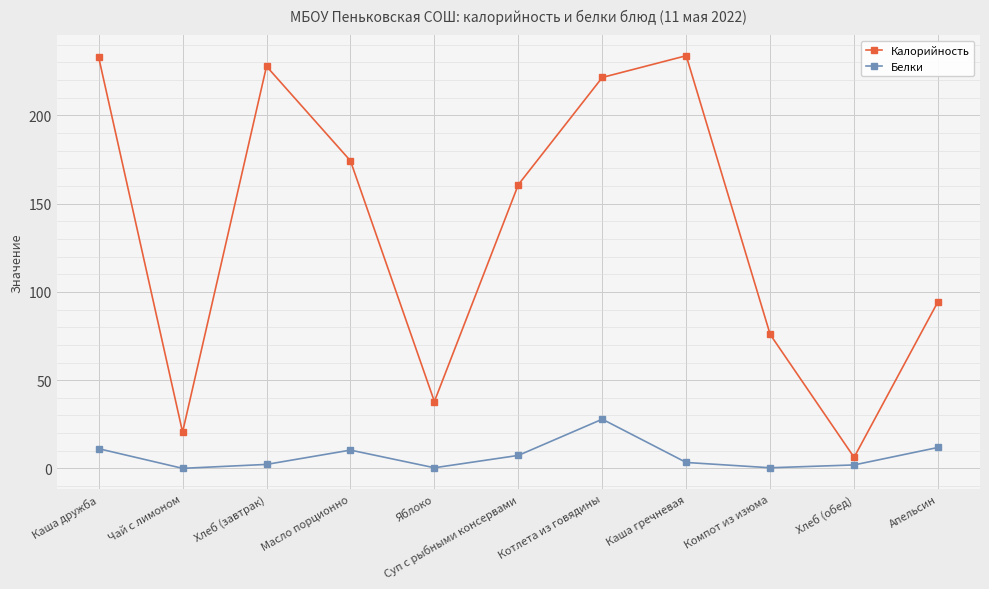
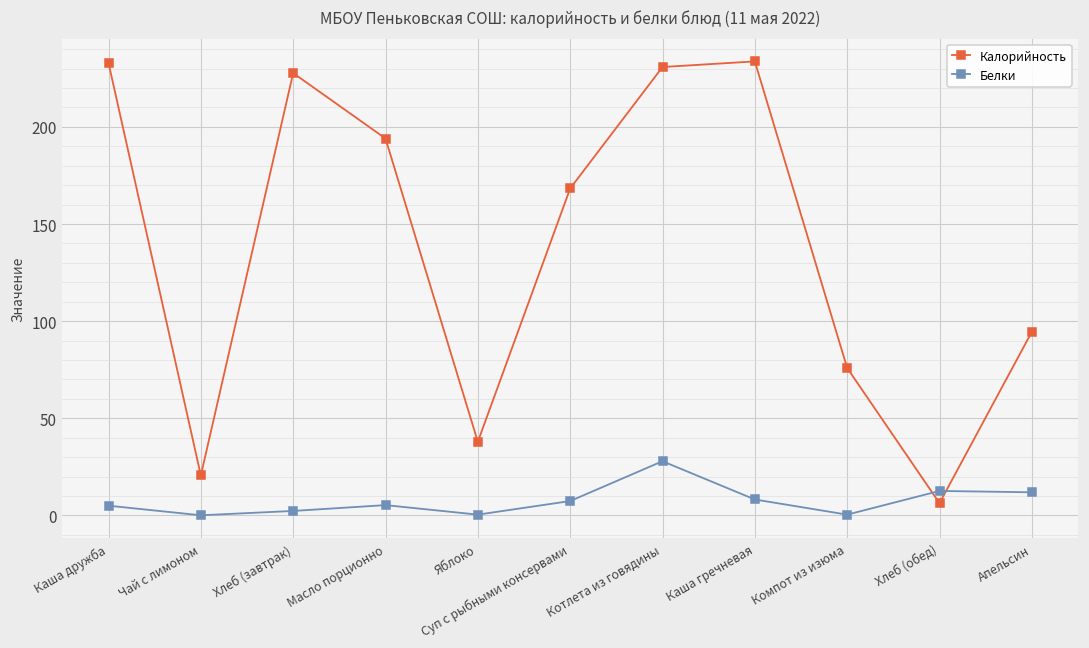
Белки, Каша дружба: 11 -> 5
Калорийность, Масло порционно: 174 -> 194
Белки, Масло порционно: 10 -> 5
Калорийность, Суп с рыбными консервами: 161 -> 168
Калорийность, Котлета из говядины: 221 -> 231
Белки, Каша гречневая: 3 -> 8
Белки, Хлеб (обед): 2 -> 13
